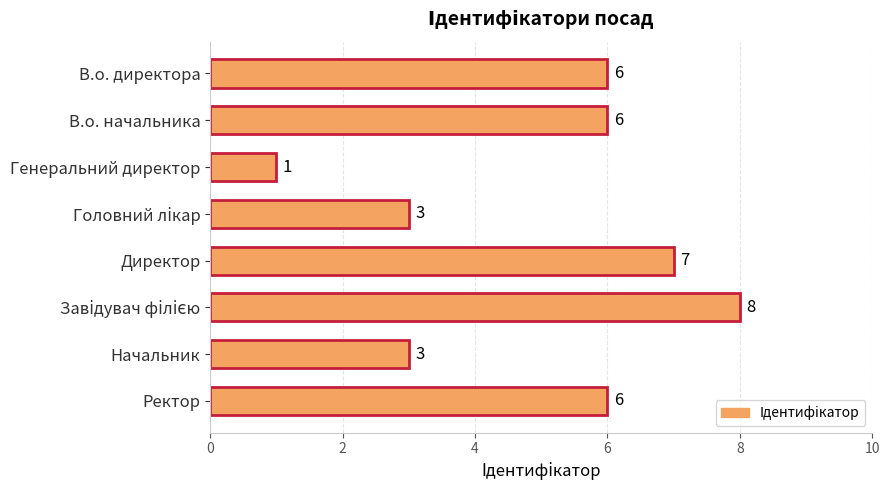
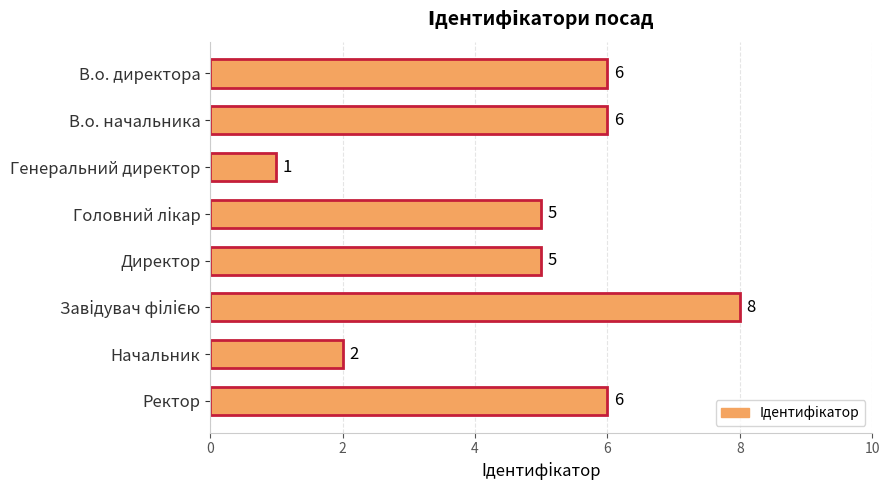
Головний лікар: 3 -> 5
Директор: 7 -> 5
Начальник: 3 -> 2
